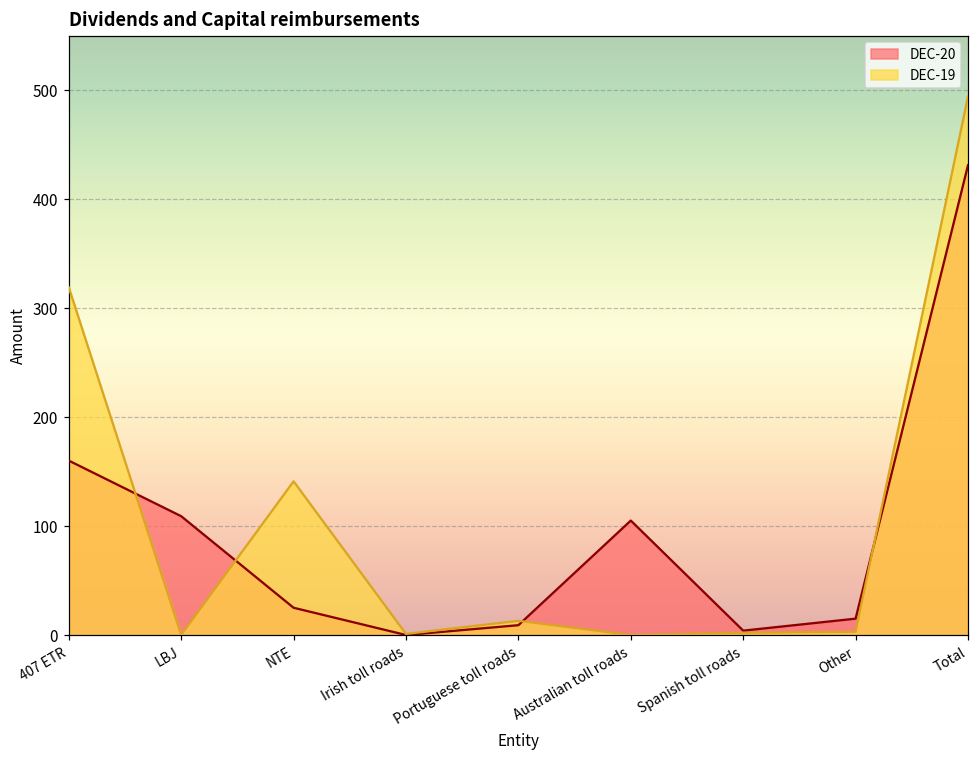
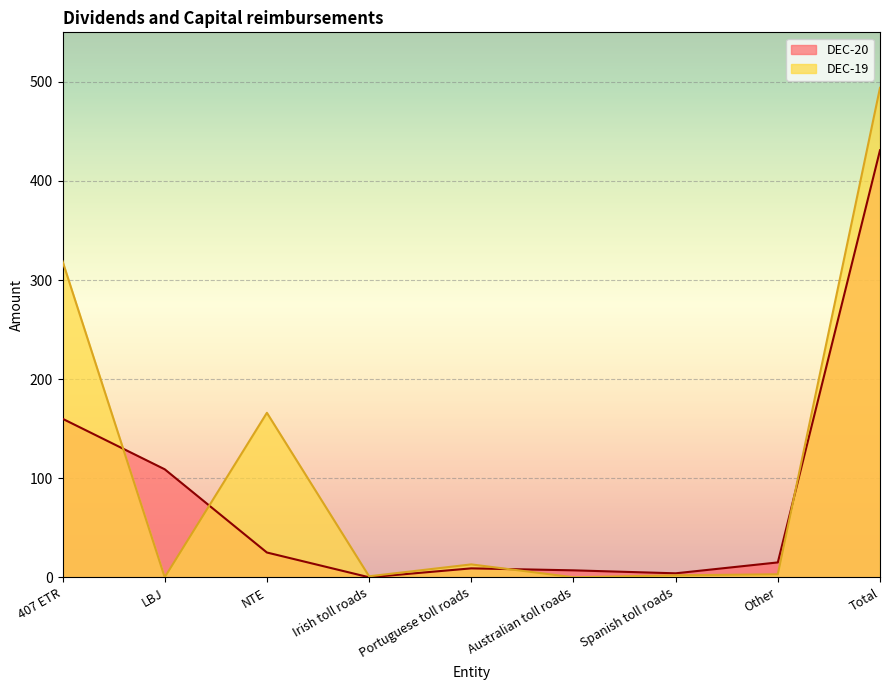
DEC-19, NTE: 140 -> 170
DEC-20, Australian toll roads: 110 -> 10
